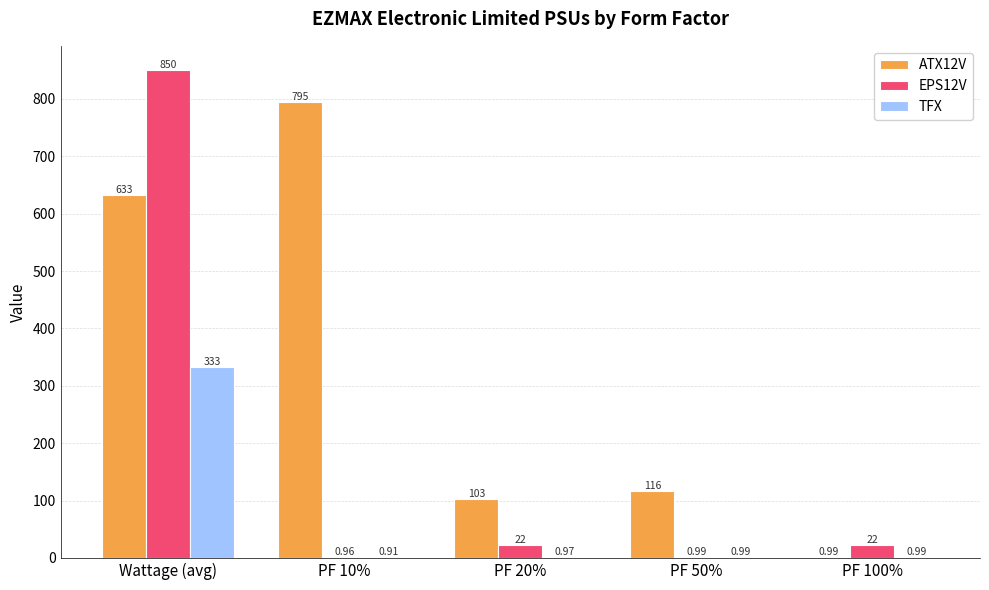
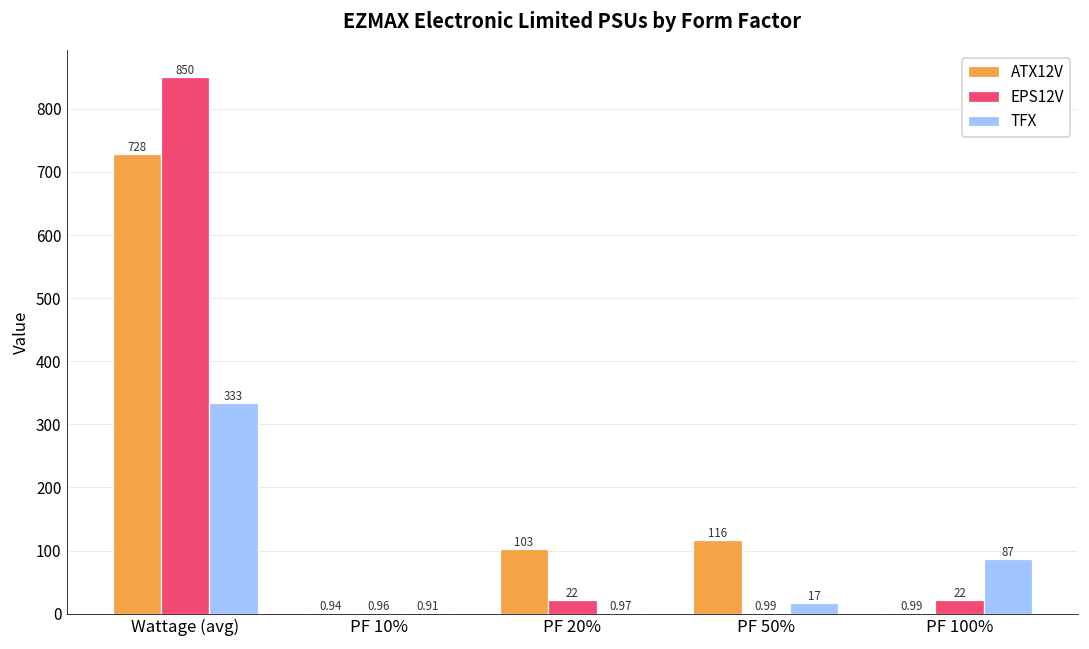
ATX12V, Wattage (avg): 633 -> 728
ATX12V, PF 10%: 795 -> 0.94
TFX, PF 50%: 0.99 -> 17
TFX, PF 100%: 0.99 -> 87
